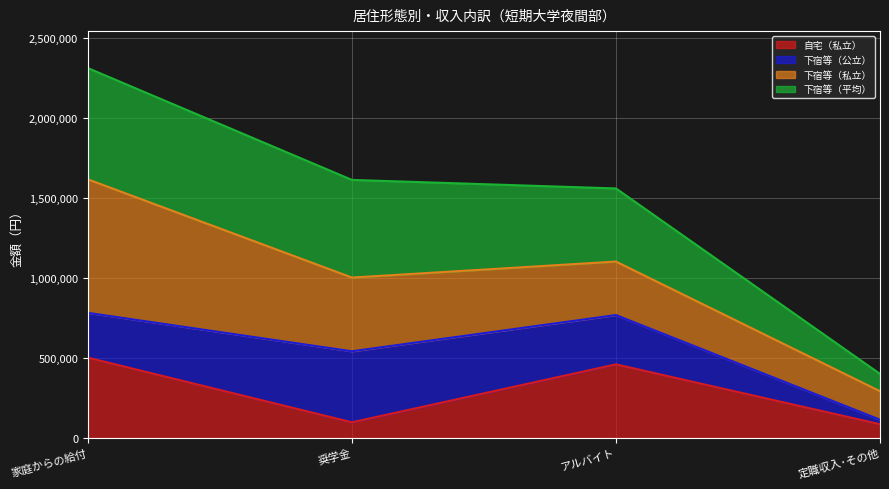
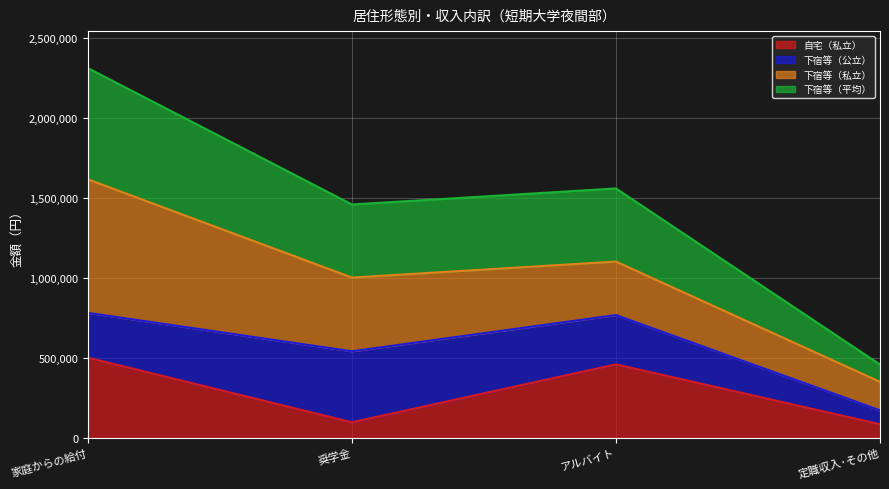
下宿等（平均）, 奨学金: 610,000 -> 460,000
下宿等（公立）, 定職収入･その他: 30,000 -> 90,000
